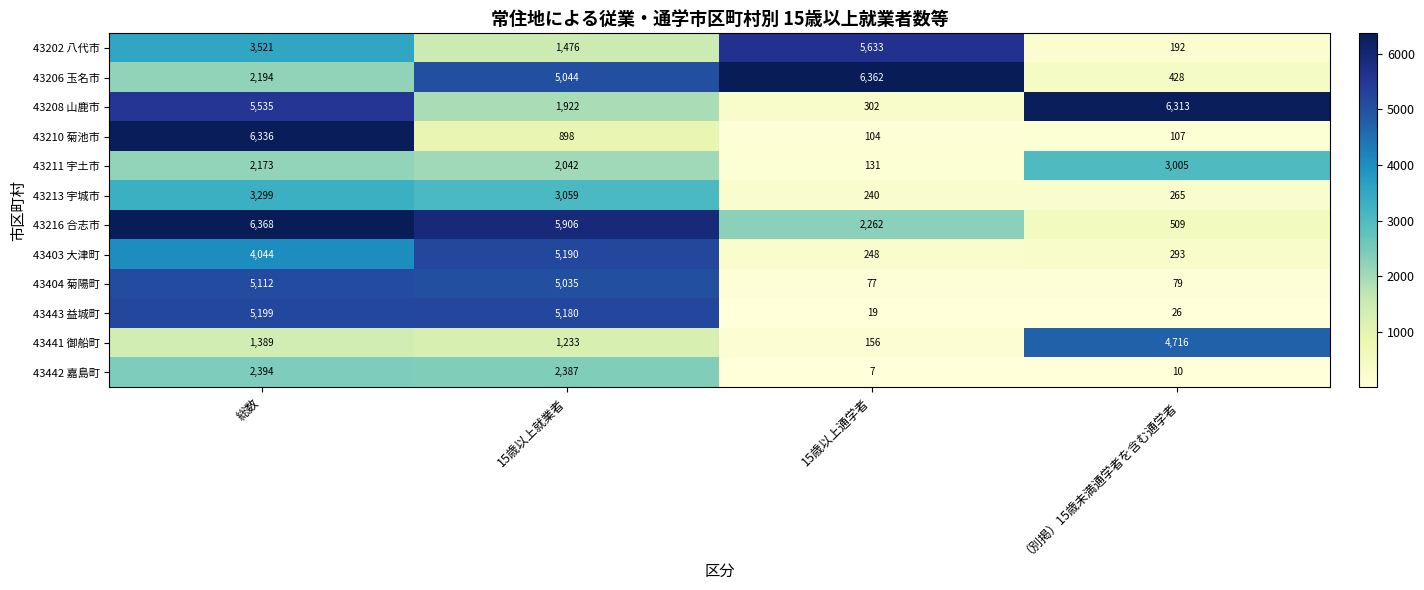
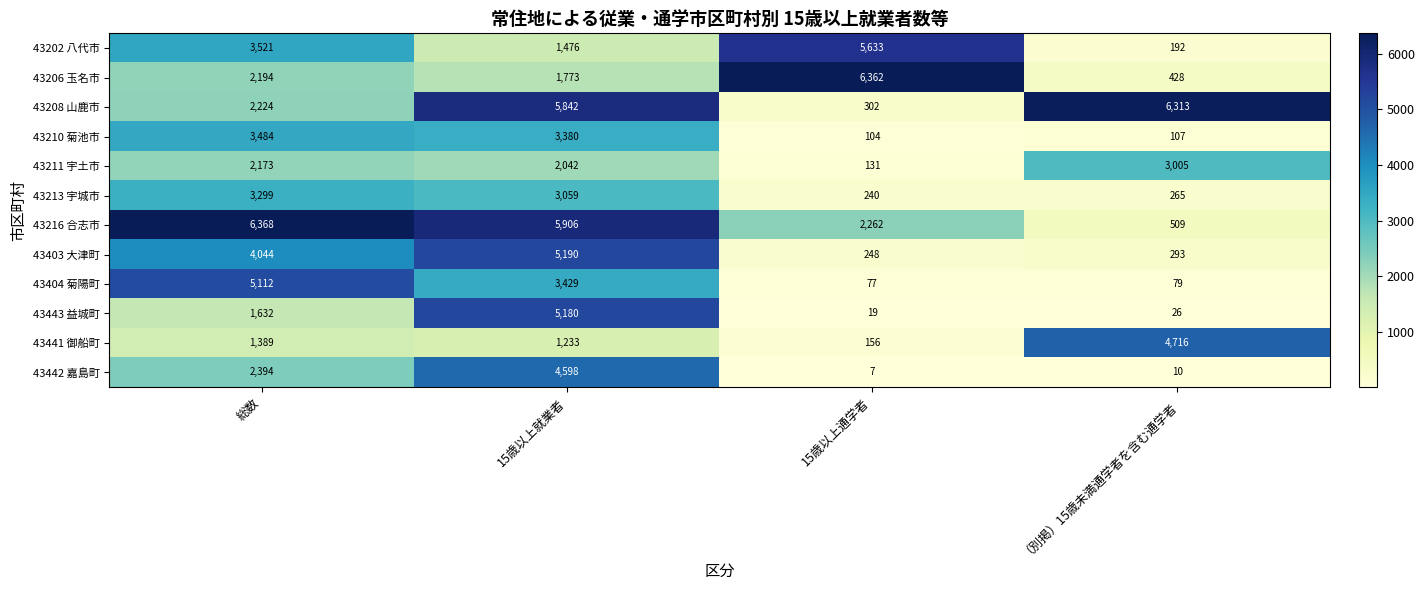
43206 玉名市, 15歳以上就業者: 5,044 -> 1,773
43208 山鹿市, 総数: 5,535 -> 2,224
43208 山鹿市, 15歳以上就業者: 1,922 -> 5,842
43210 菊池市, 総数: 6,336 -> 3,484
43210 菊池市, 15歳以上就業者: 898 -> 3,380
43404 菊陽町, 15歳以上就業者: 5,035 -> 3,429
43443 益城町, 総数: 5,199 -> 1,632
43442 嘉島町, 15歳以上就業者: 2,387 -> 4,598
